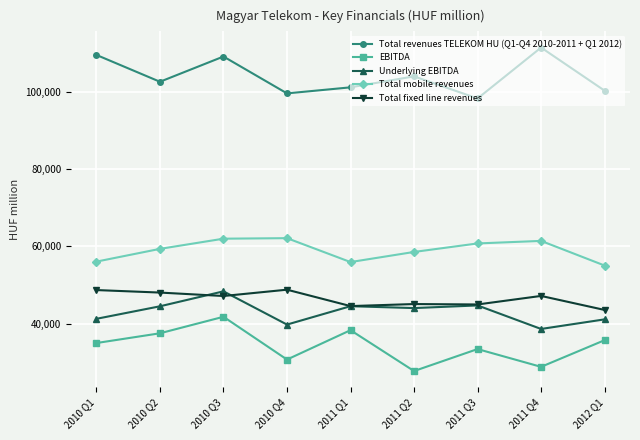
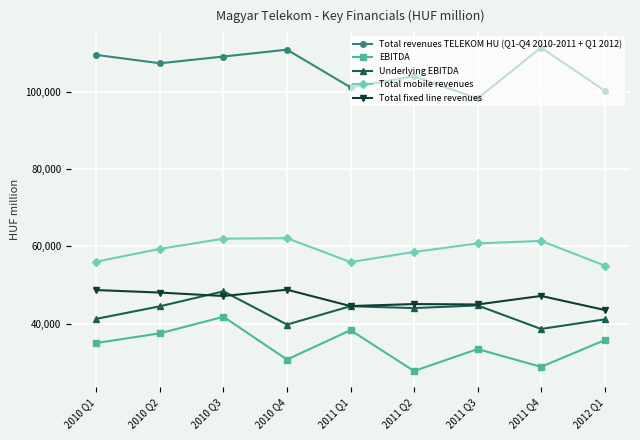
Total revenues TELEKOM HU (Q1-Q4 2010-2011 + Q1 2012), 2010 Q2: 103,000 -> 107,000
Total revenues TELEKOM HU (Q1-Q4 2010-2011 + Q1 2012), 2010 Q4: 100,000 -> 111,000
